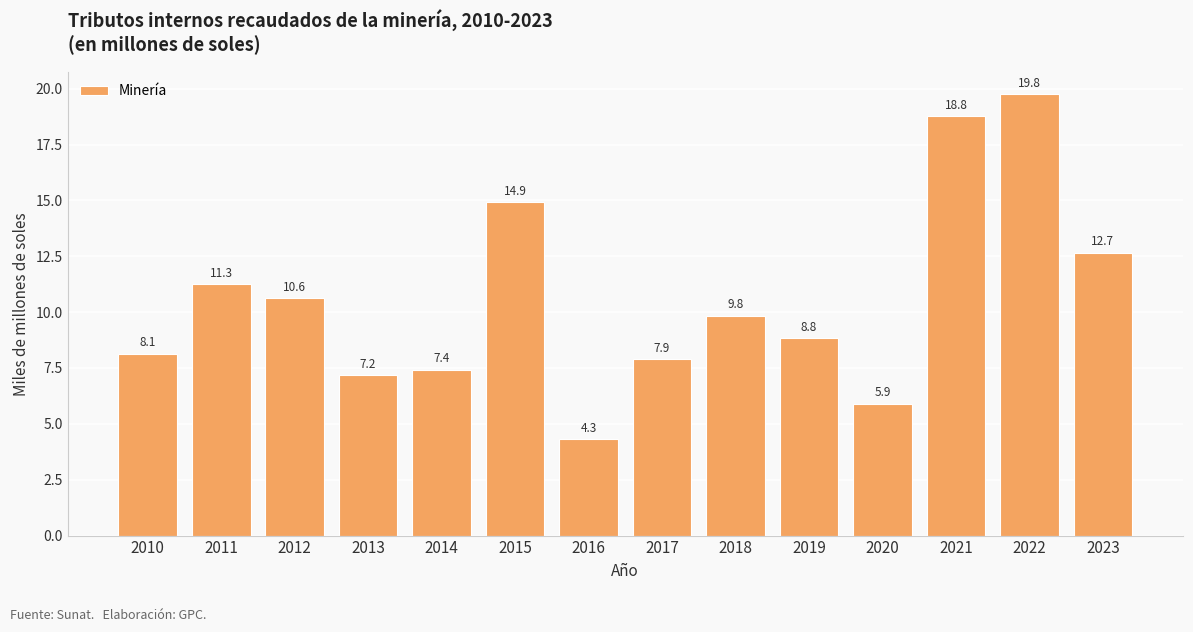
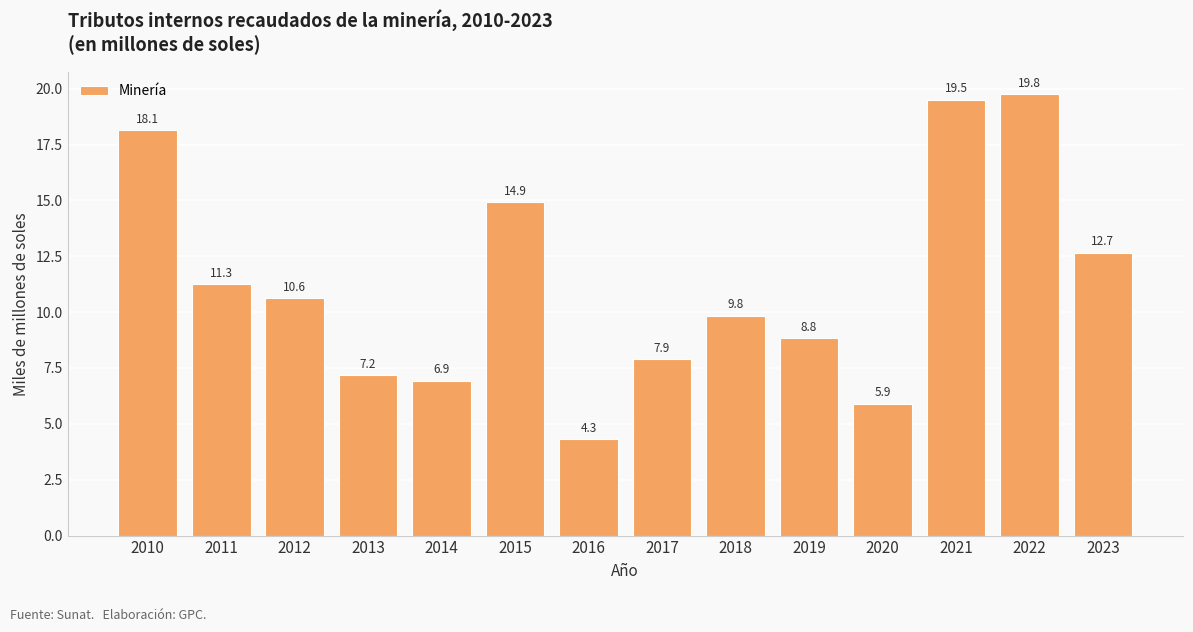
2010: 8.1 -> 18.1
2014: 7.4 -> 6.9
2021: 18.8 -> 19.5
